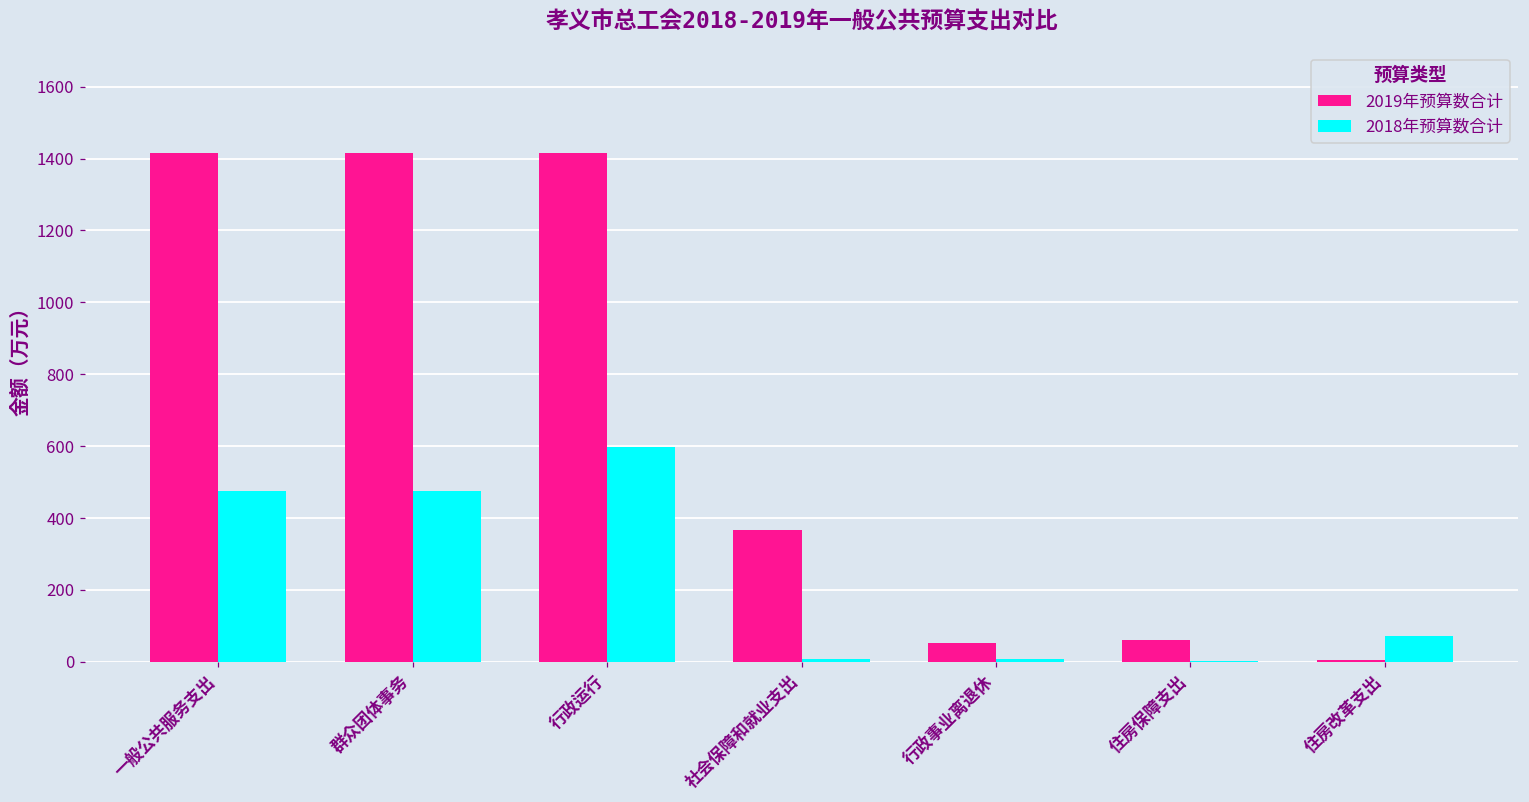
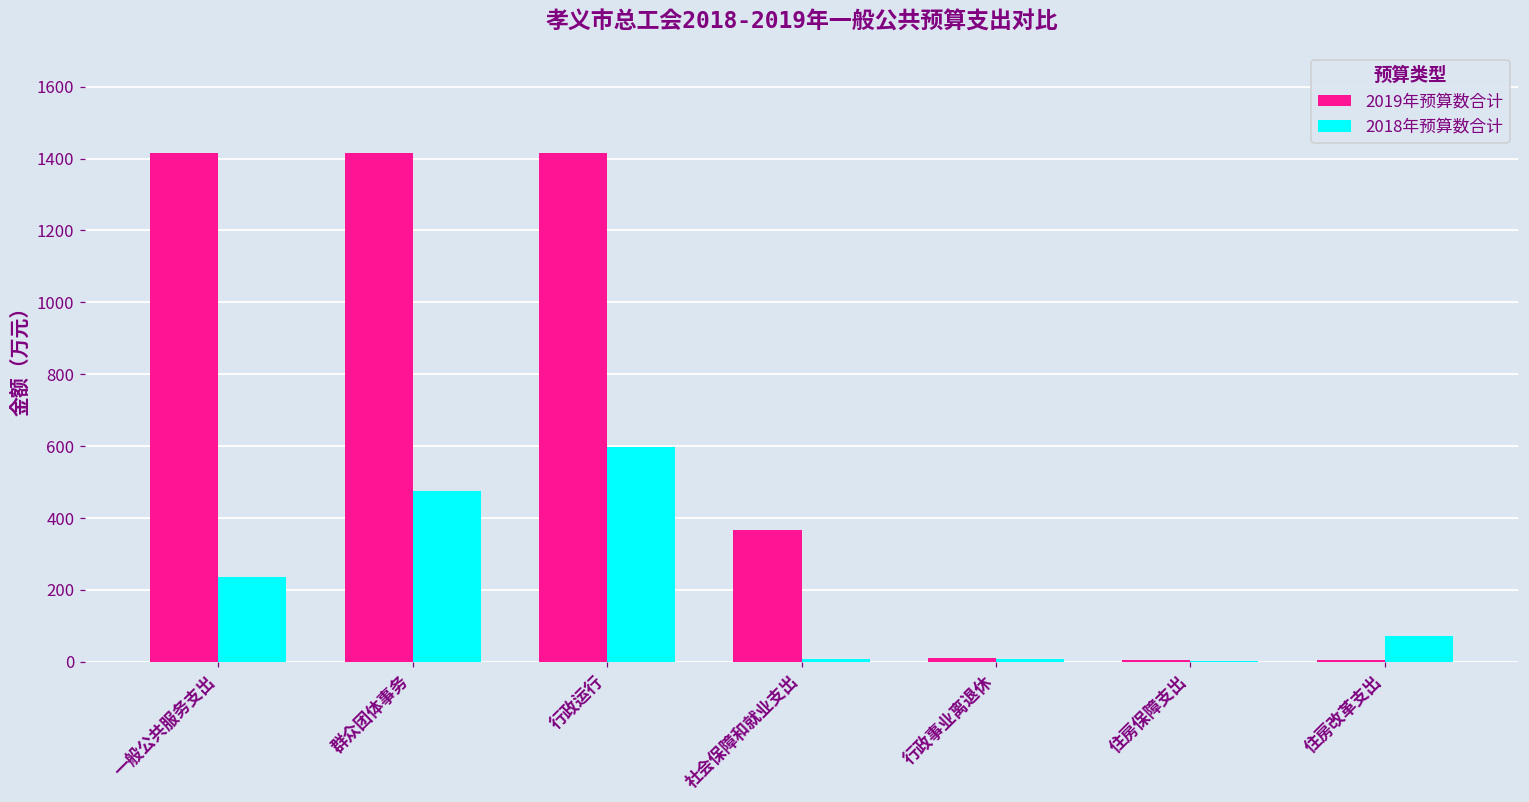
2018年预算数合计, 一般公共服务支出: 470 -> 240
2019年预算数合计, 行政事业离退休: 50 -> 10
2019年预算数合计, 住房保障支出: 60 -> 0
